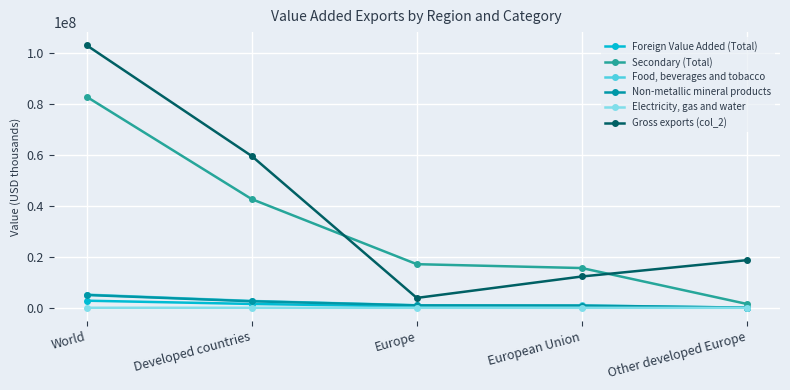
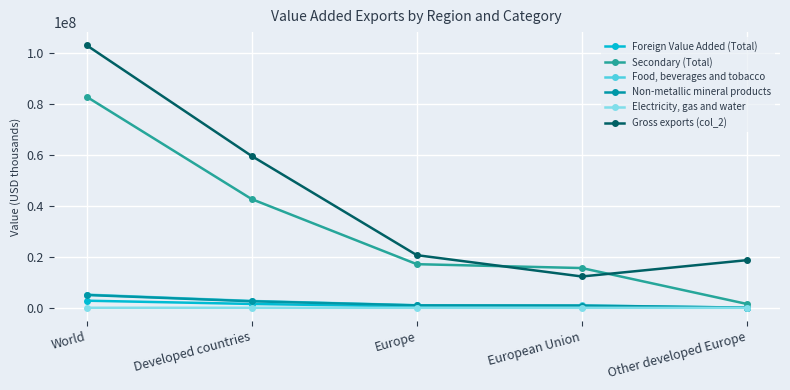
Gross exports (col_2), Europe: 4000000 -> 21000000
